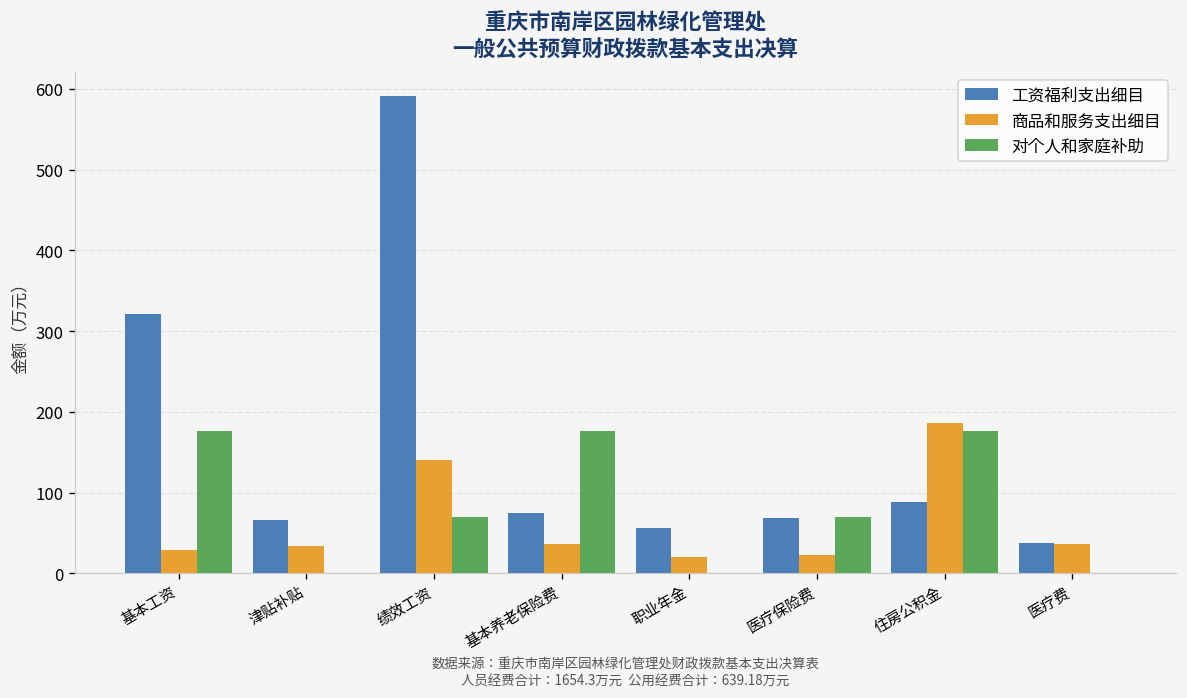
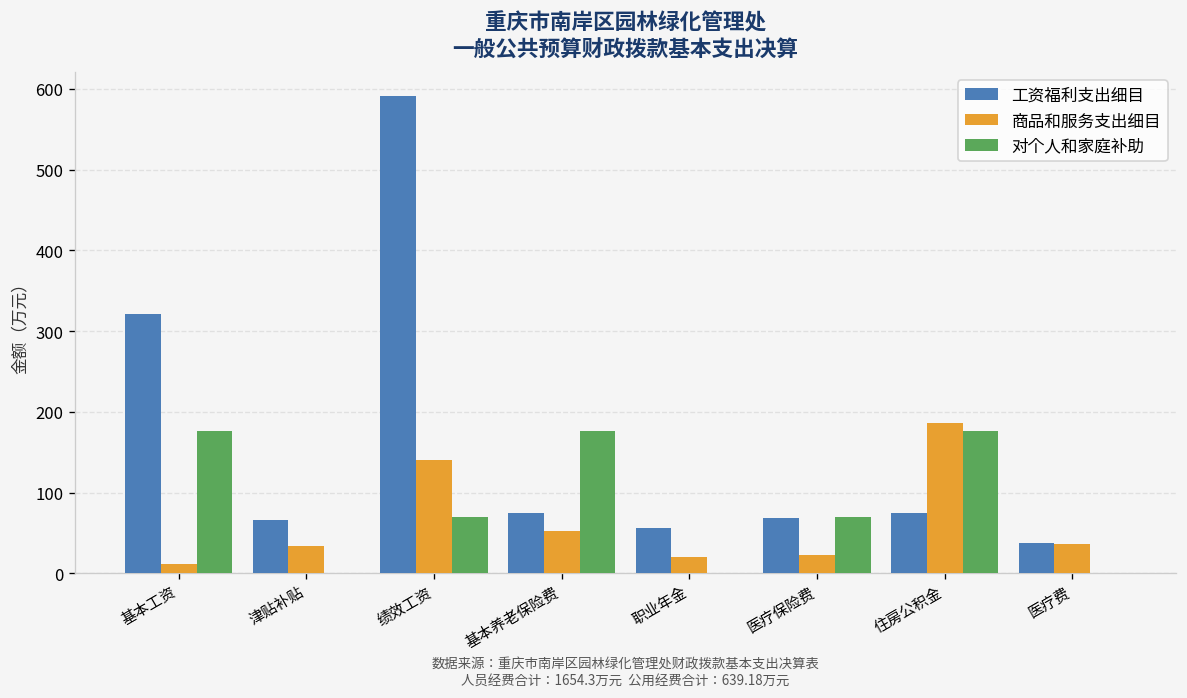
商品和服务支出细目, 基本工资: 30 -> 10
商品和服务支出细目, 基本养老保险费: 40 -> 50
工资福利支出细目, 住房公积金: 90 -> 80
